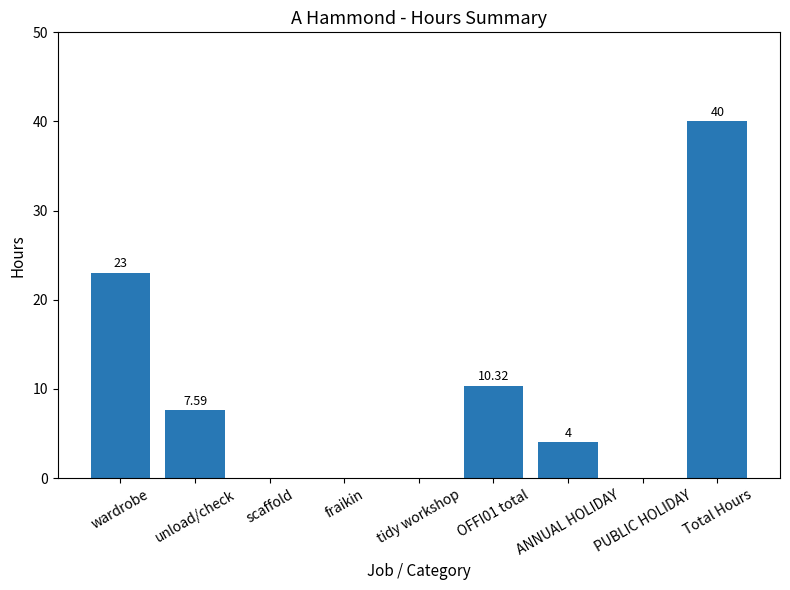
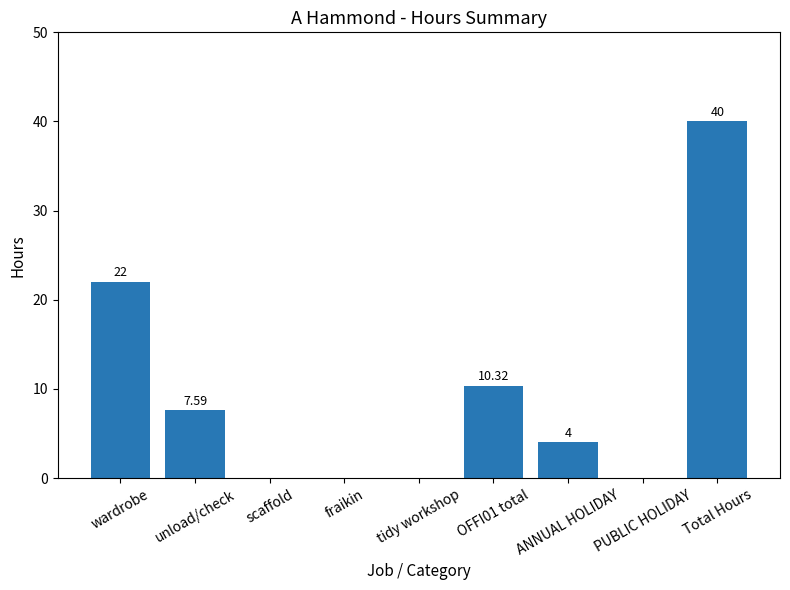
wardrobe: 23 -> 22
